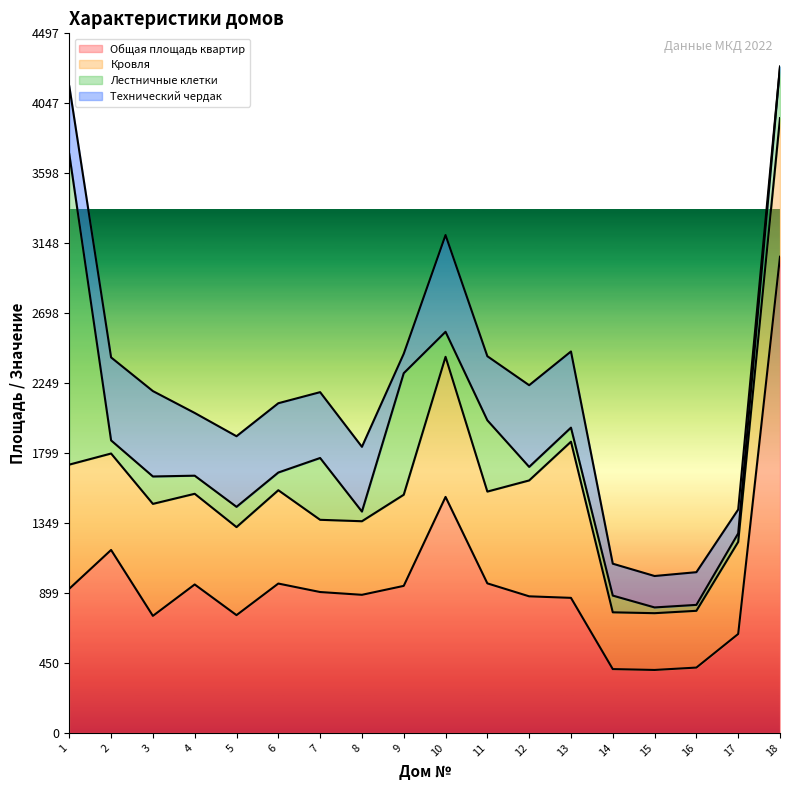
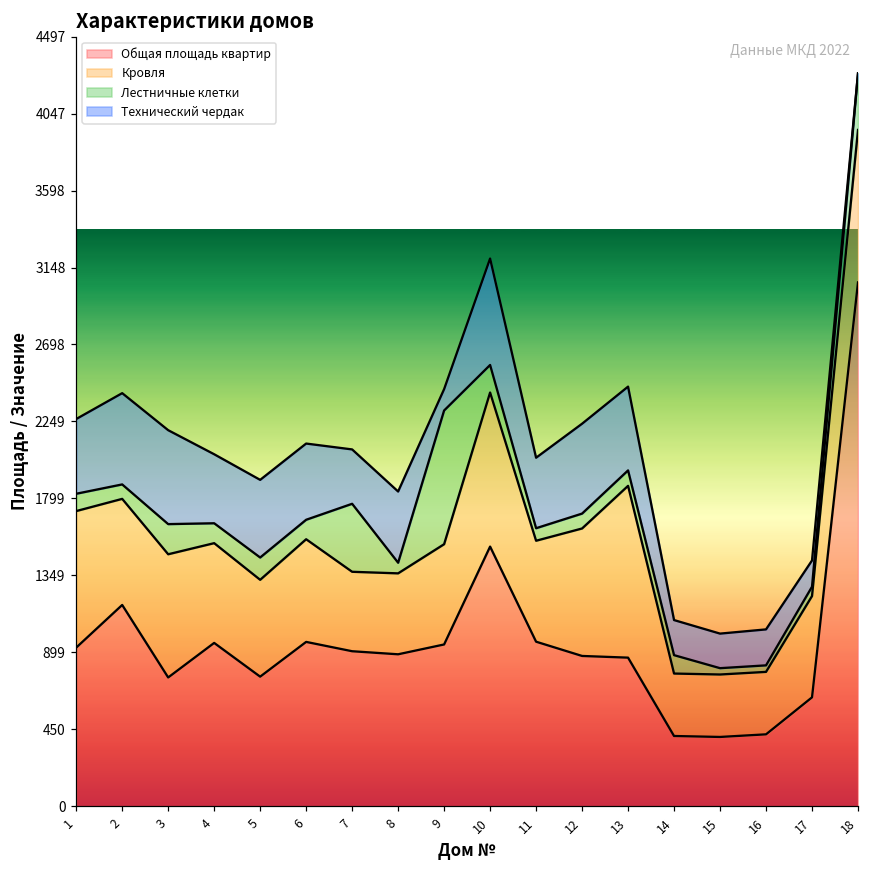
Лестничные клетки, 1: 2000 -> 100
Технический чердак, 7: 420 -> 320
Лестничные клетки, 11: 460 -> 70
